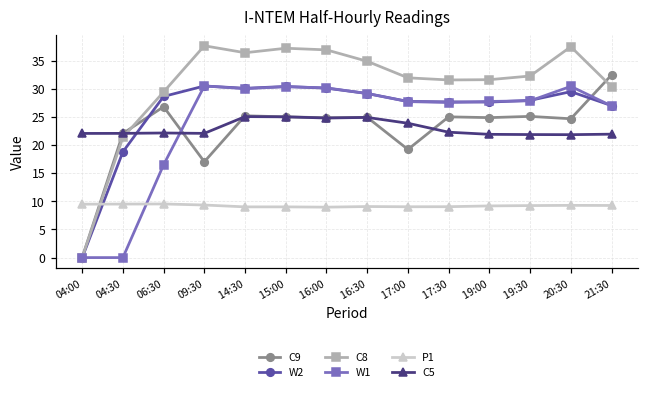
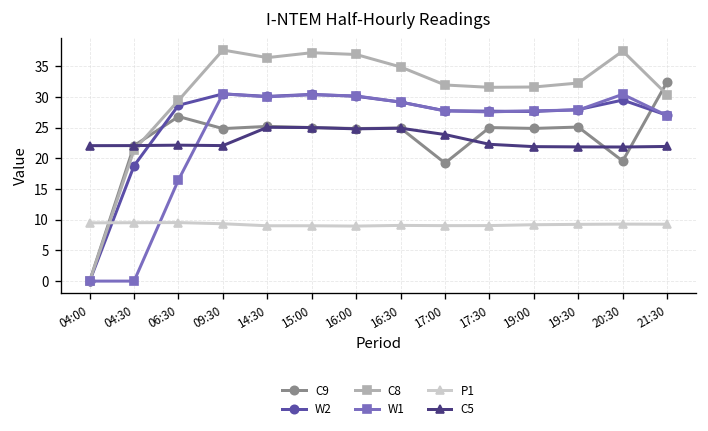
C9, 09:30: 17 -> 25
C9, 20:30: 25 -> 20
